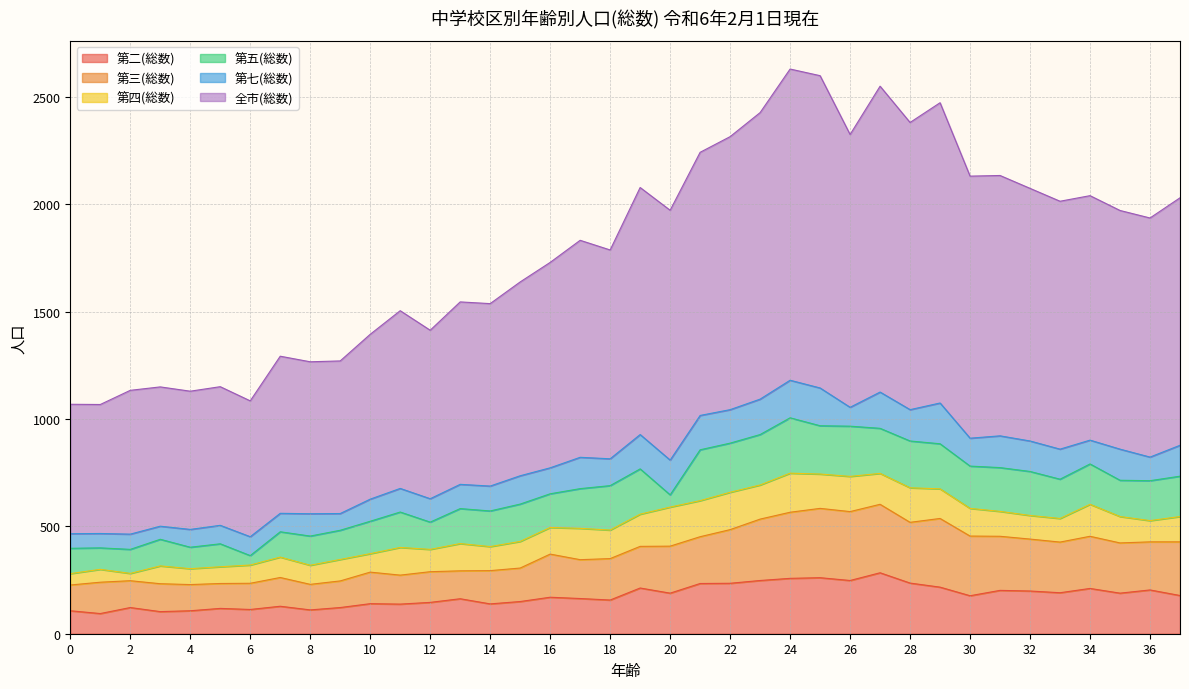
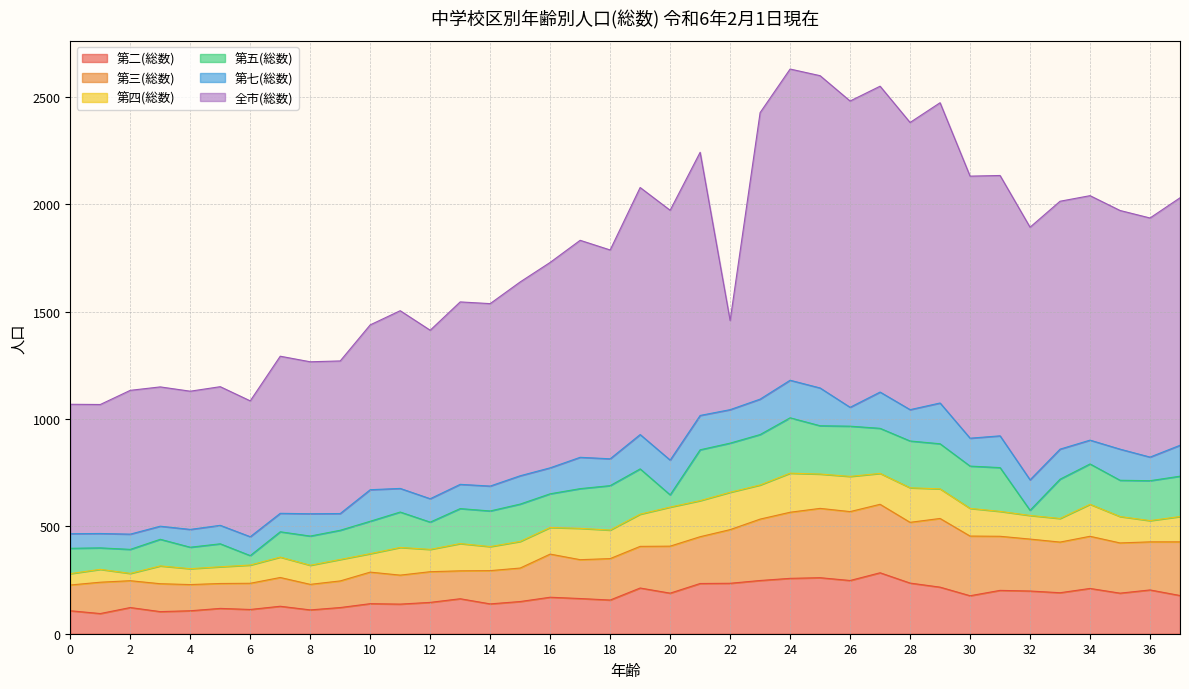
第七(総数), 10: 100 -> 150
全市(総数), 22: 1270 -> 420
全市(総数), 26: 1270 -> 1430
第五(総数), 32: 210 -> 20
